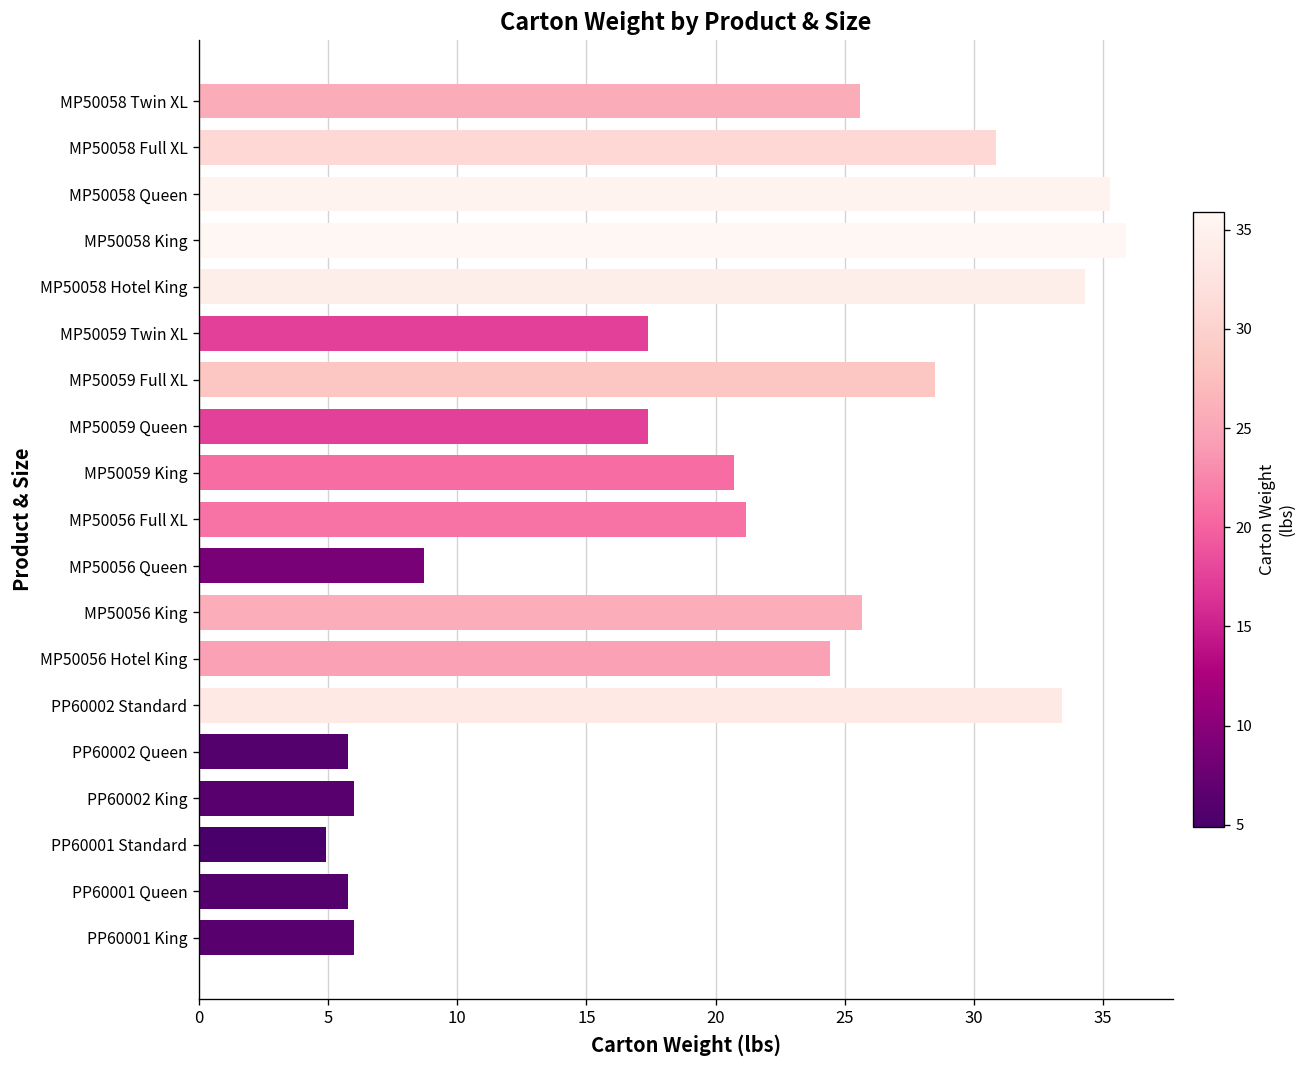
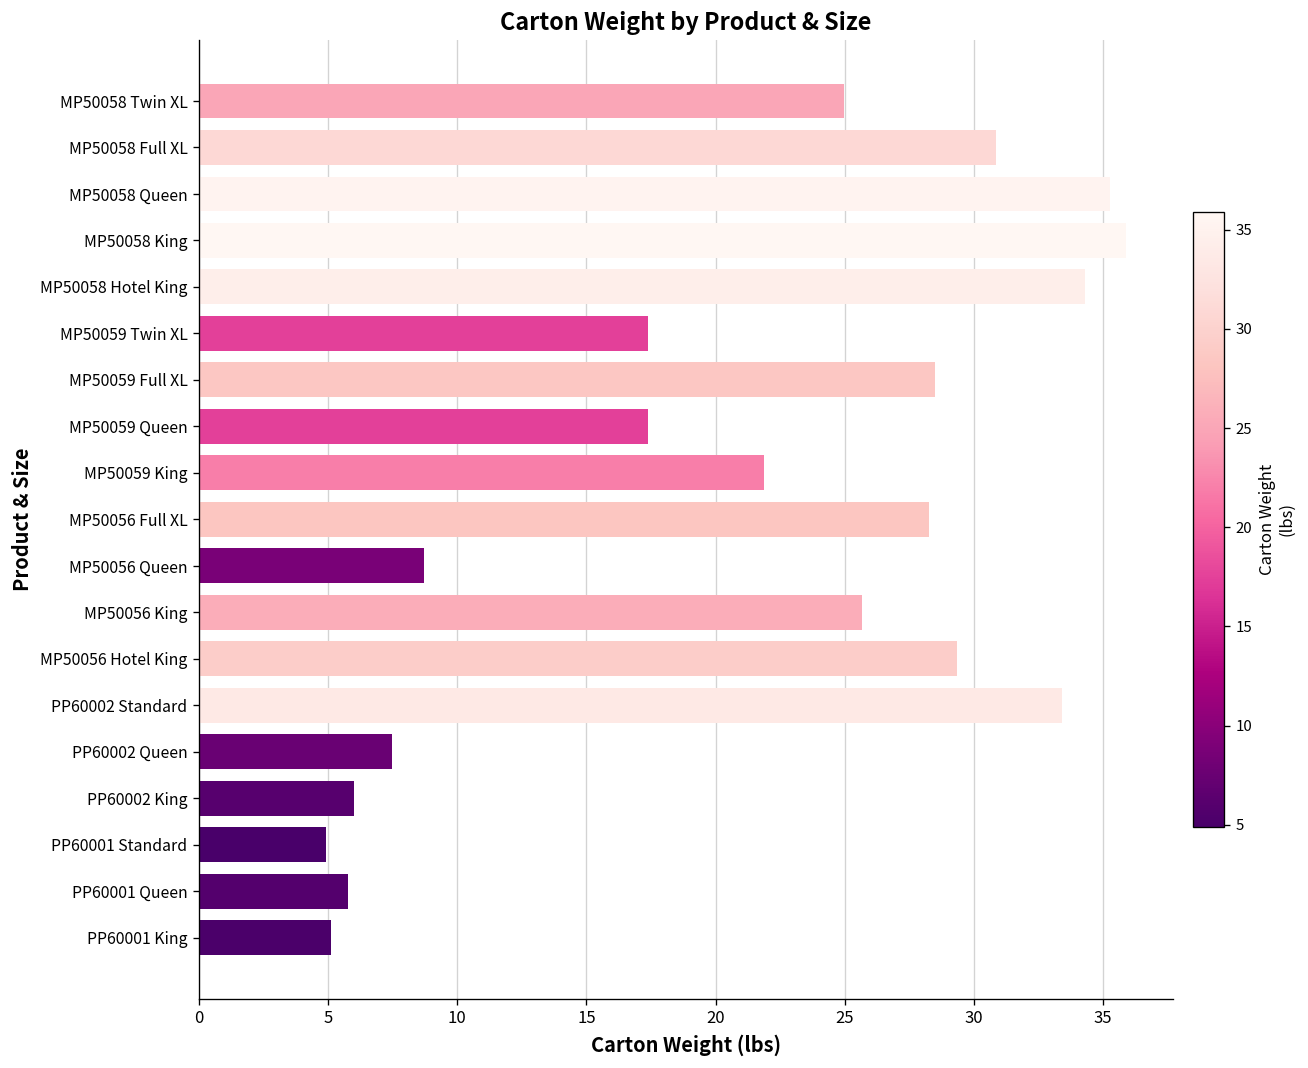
MP50058 Twin XL: 25.6 -> 25.0
MP50059 King: 20.7 -> 21.9
MP50056 Full XL: 21.2 -> 28.3
MP50056 Hotel King: 24.4 -> 29.4
PP60002 Queen: 5.8 -> 7.5
PP60001 King: 6.0 -> 5.1
